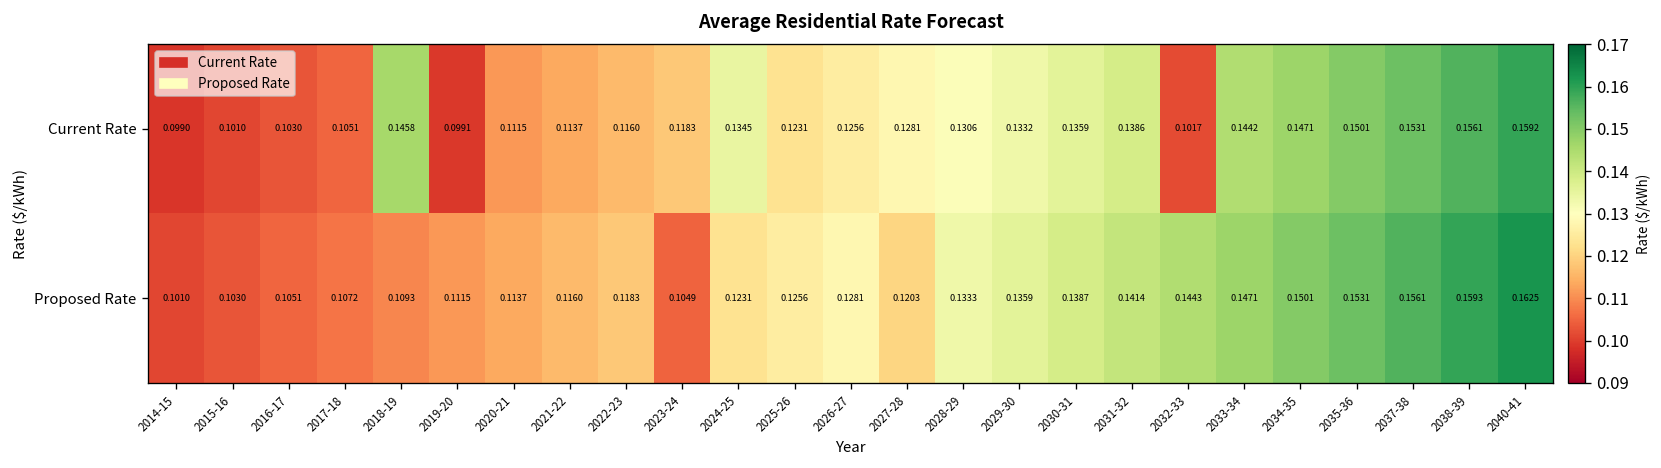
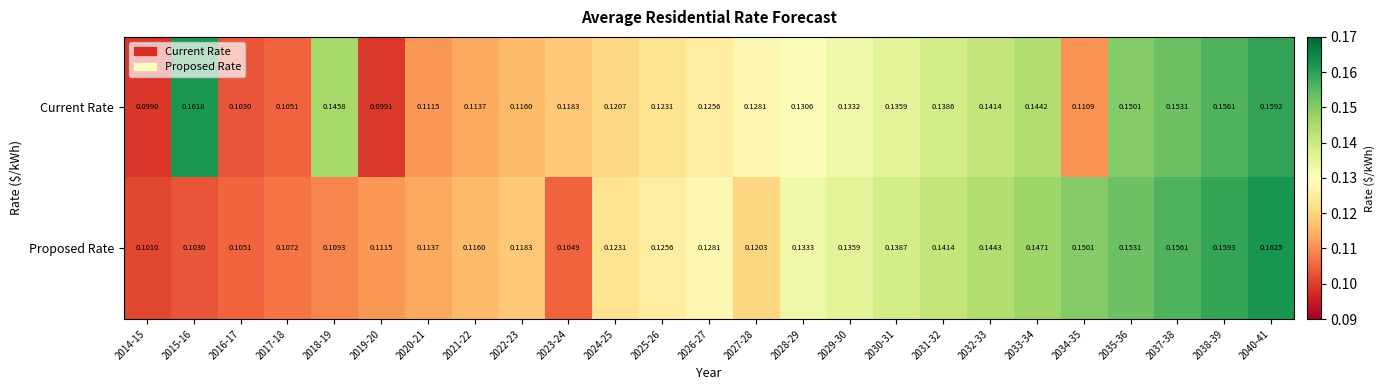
Current Rate, 2015-16: 0.1010 -> 0.1618
Current Rate, 2024-25: 0.1345 -> 0.1207
Current Rate, 2032-33: 0.1017 -> 0.1414
Current Rate, 2034-35: 0.1471 -> 0.1109
